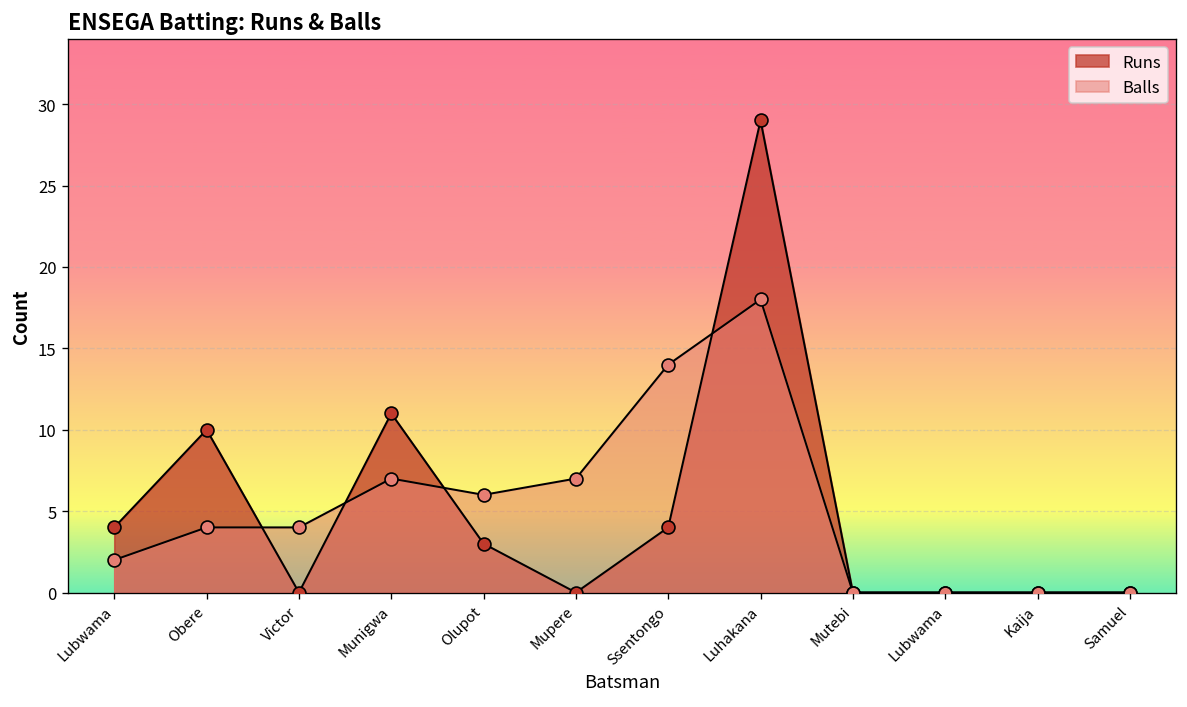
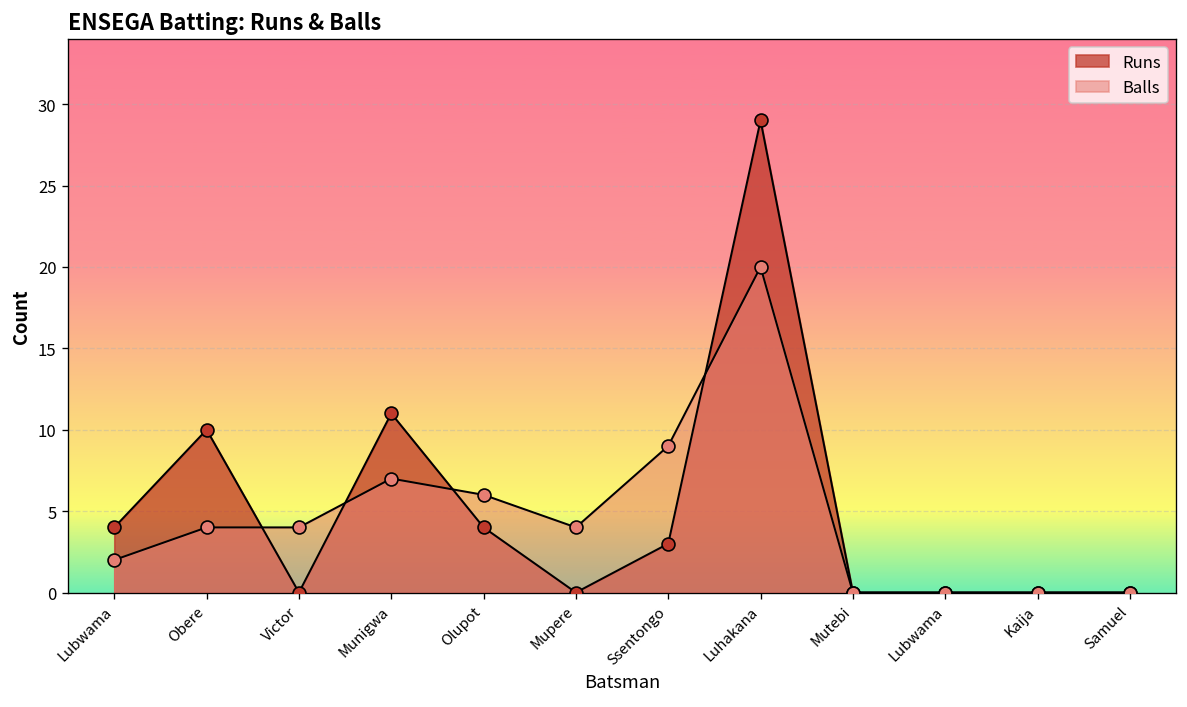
Runs, Olupot: 3 -> 4
Balls, Mupere: 7 -> 4
Runs, Ssentongo: 4 -> 3
Balls, Ssentongo: 14 -> 9
Balls, Luhakana: 18 -> 20
